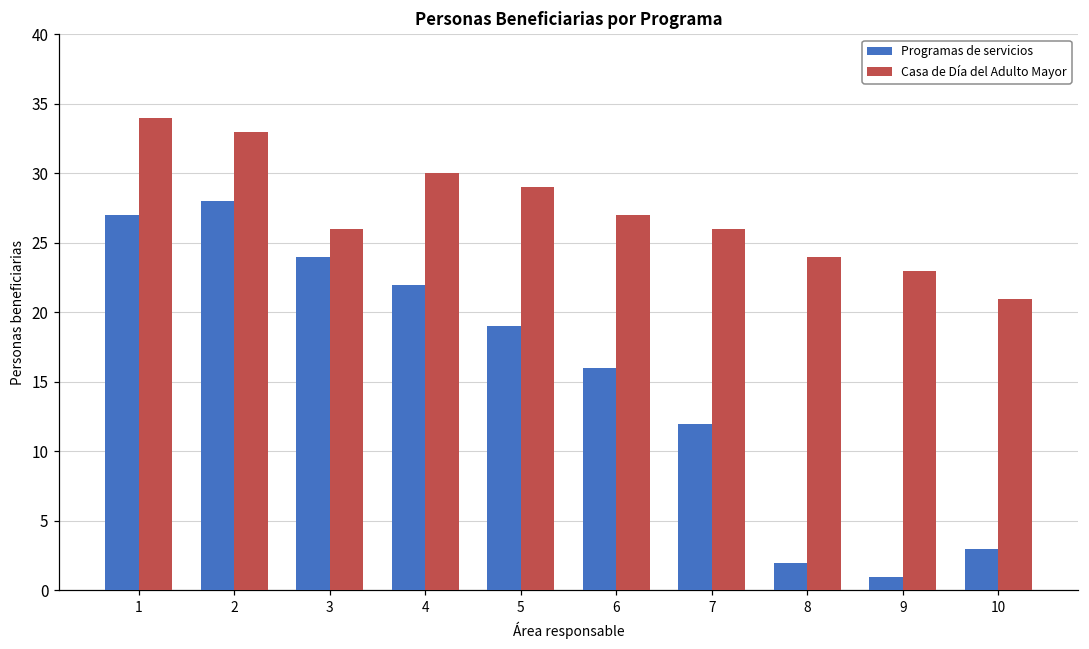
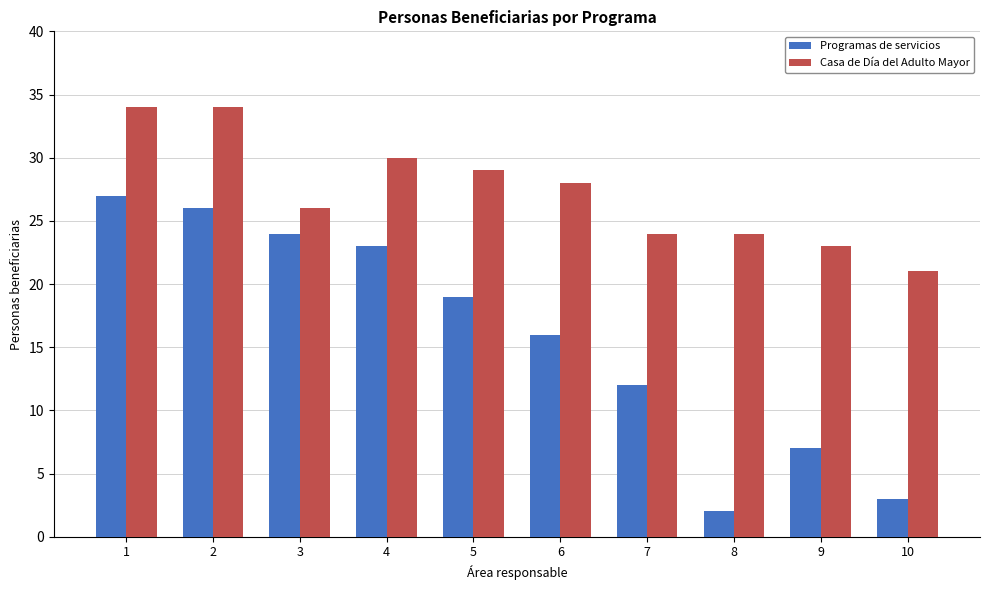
Programas de servicios, 2: 28 -> 26
Casa de Día del Adulto Mayor, 2: 33 -> 34
Programas de servicios, 4: 22 -> 23
Casa de Día del Adulto Mayor, 6: 27 -> 28
Casa de Día del Adulto Mayor, 7: 26 -> 24
Programas de servicios, 9: 1 -> 7
